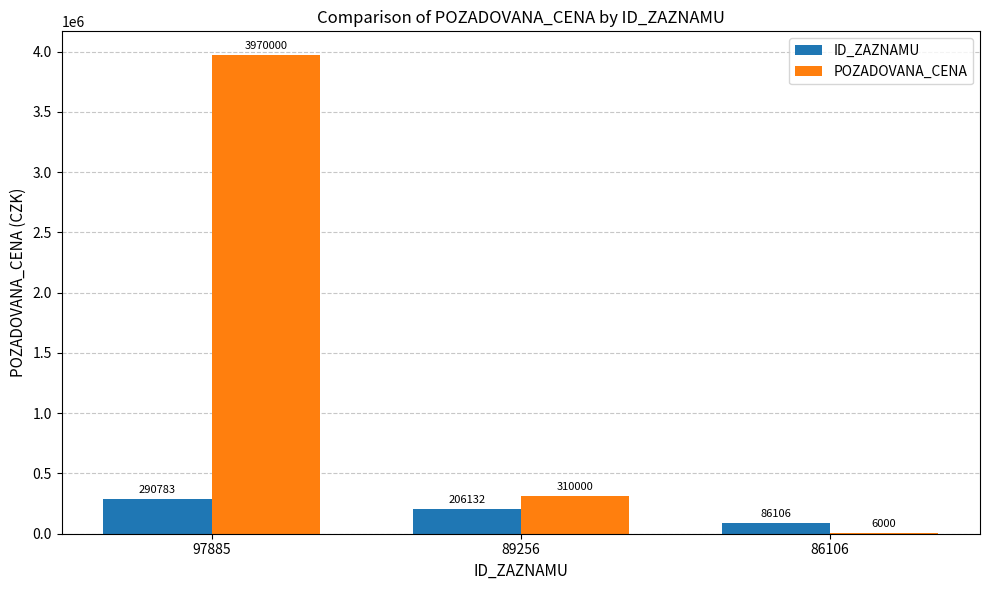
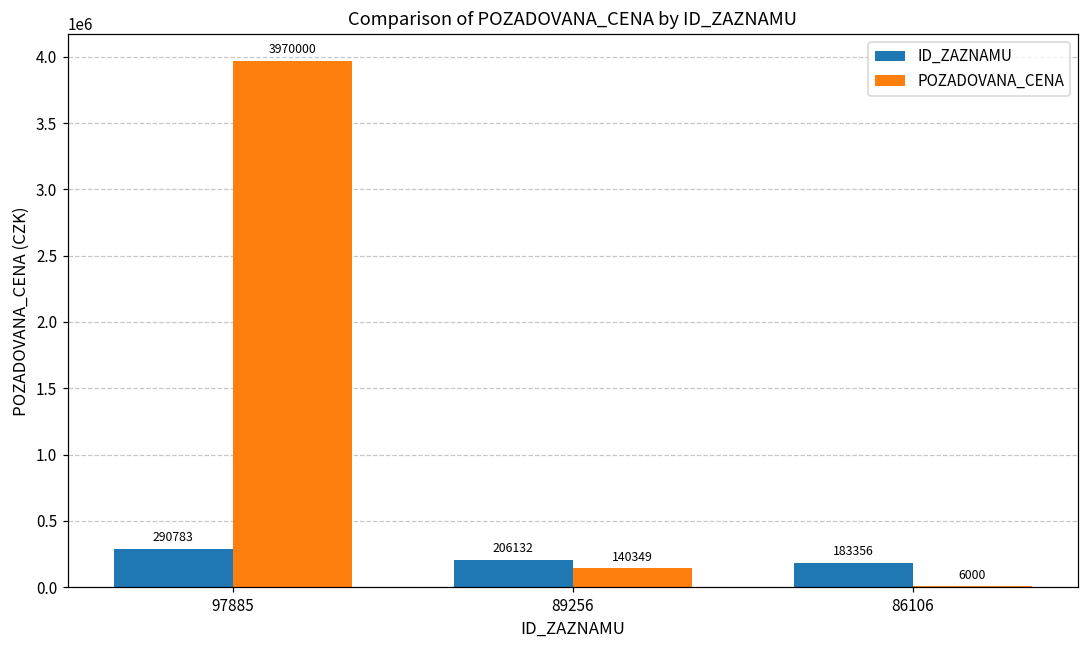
POZADOVANA_CENA, 89256: 310000 -> 140349
ID_ZAZNAMU, 86106: 86106 -> 183356
